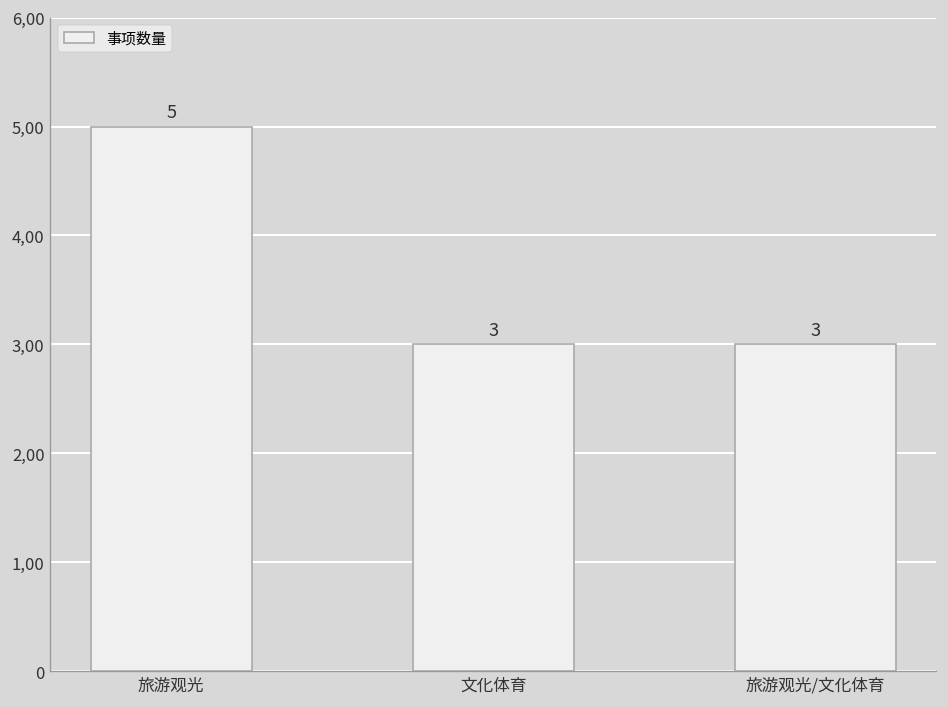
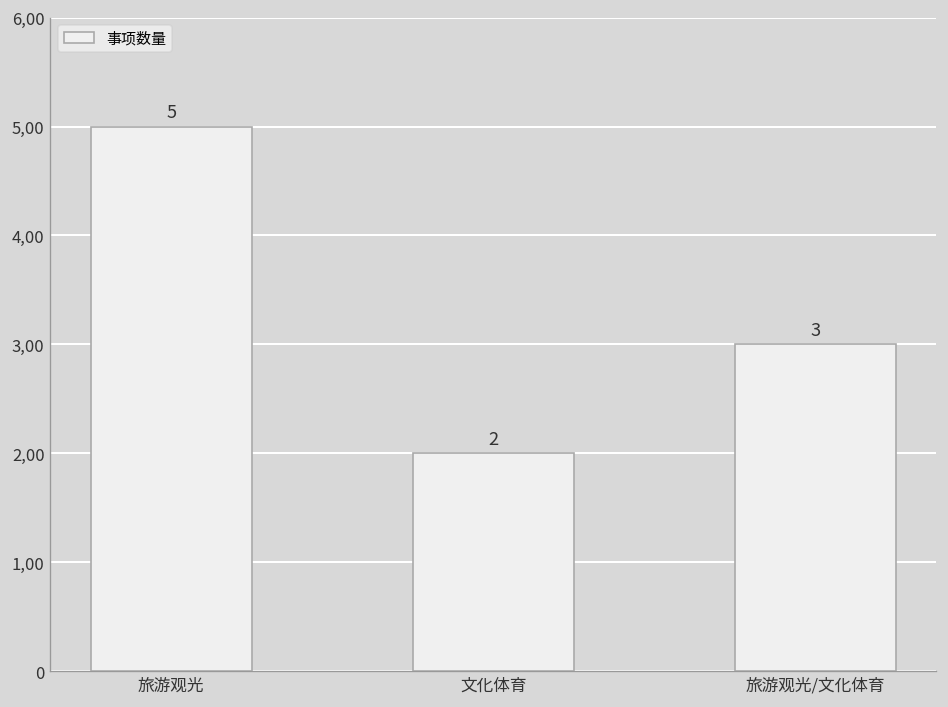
文化体育: 3 -> 2
